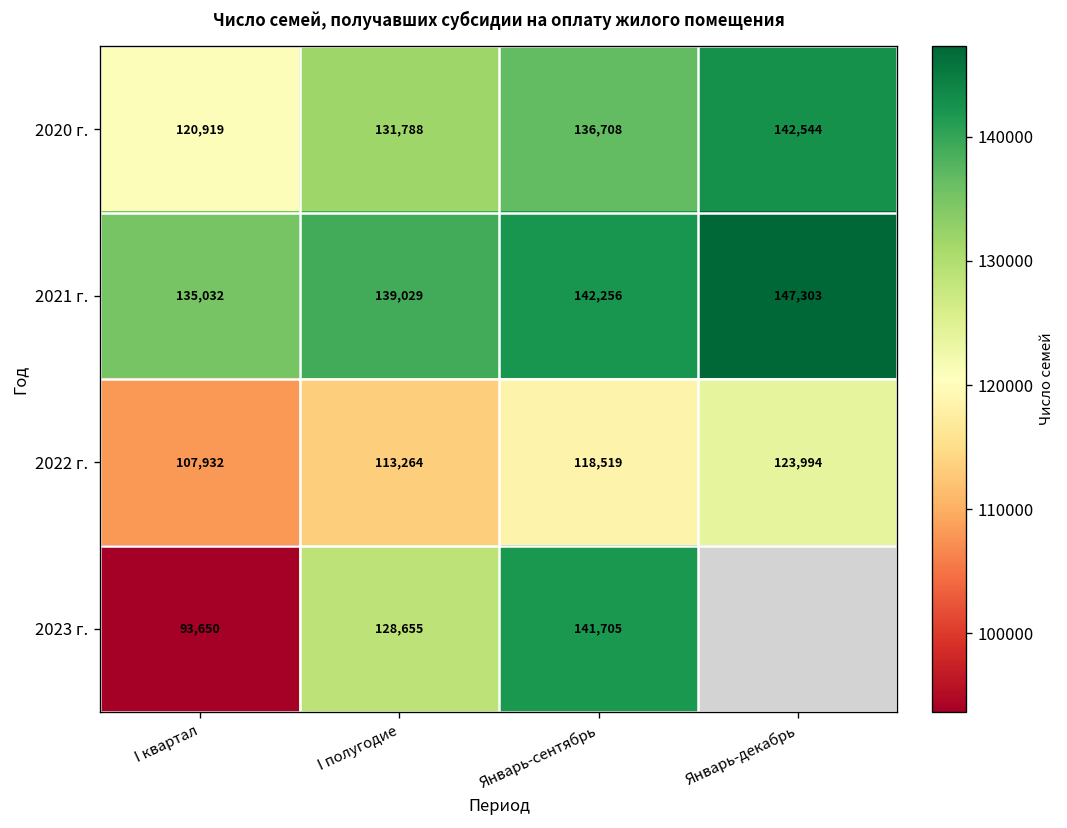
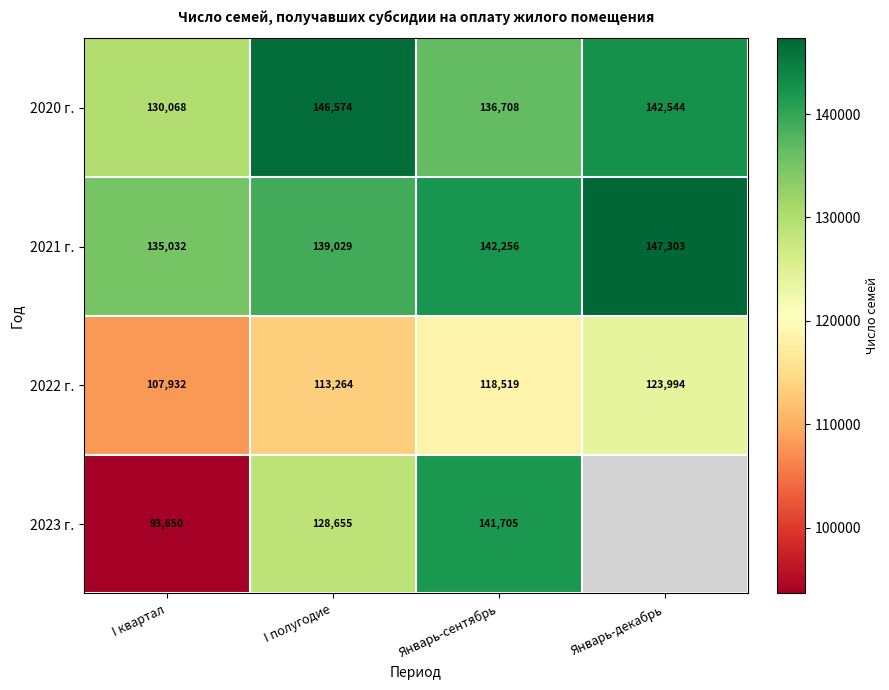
2020 г., I квартал: 120,919 -> 130,068
2020 г., I полугодие: 131,788 -> 146,574
